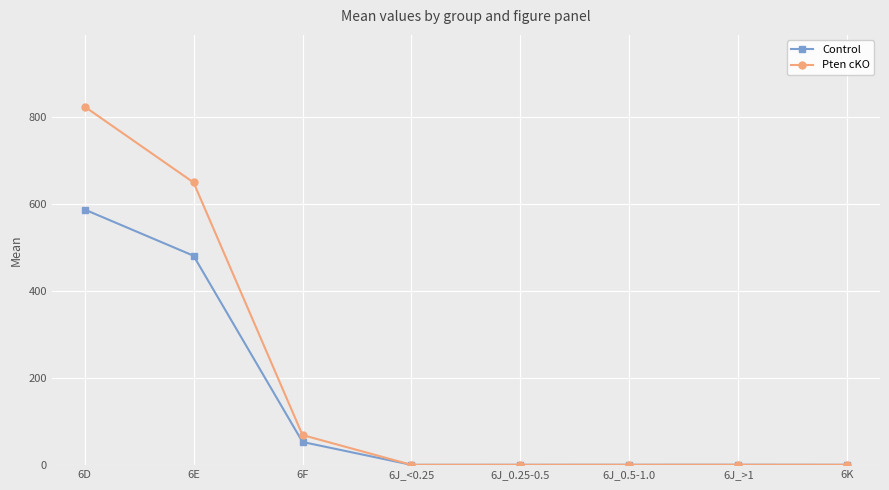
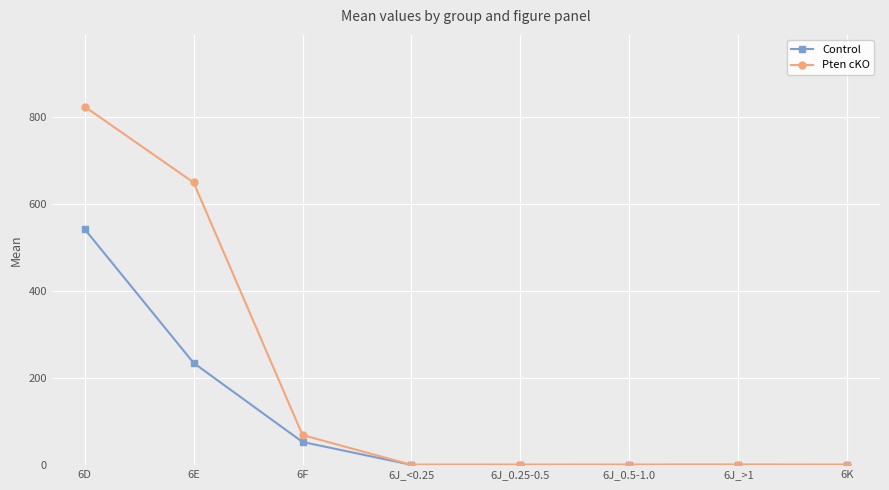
Control, 6D: 590 -> 540
Control, 6E: 480 -> 240
